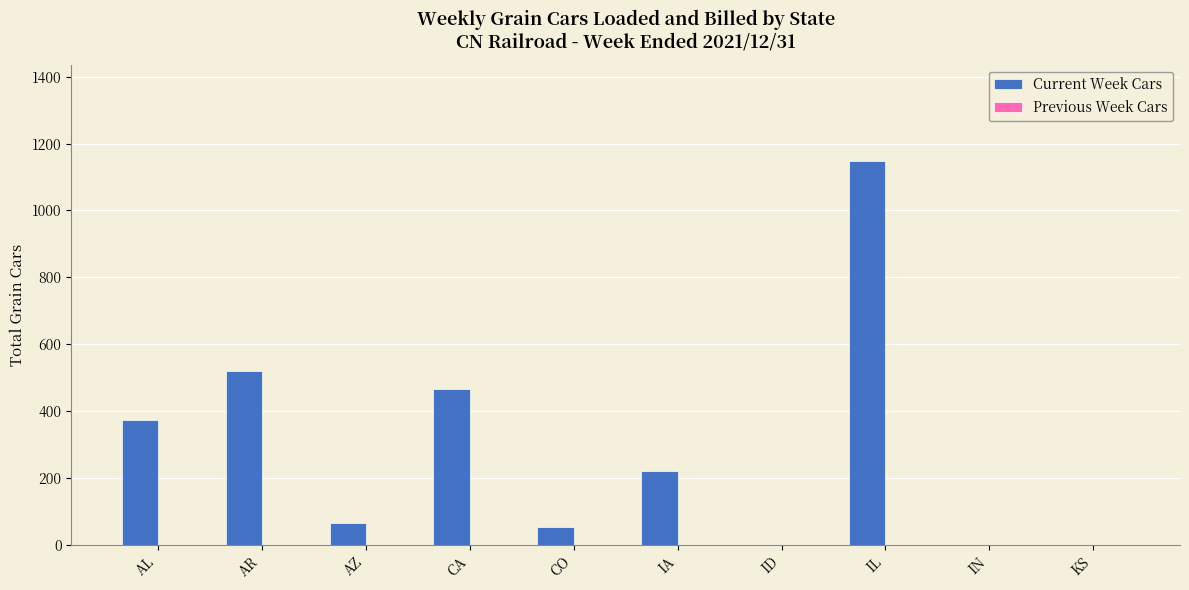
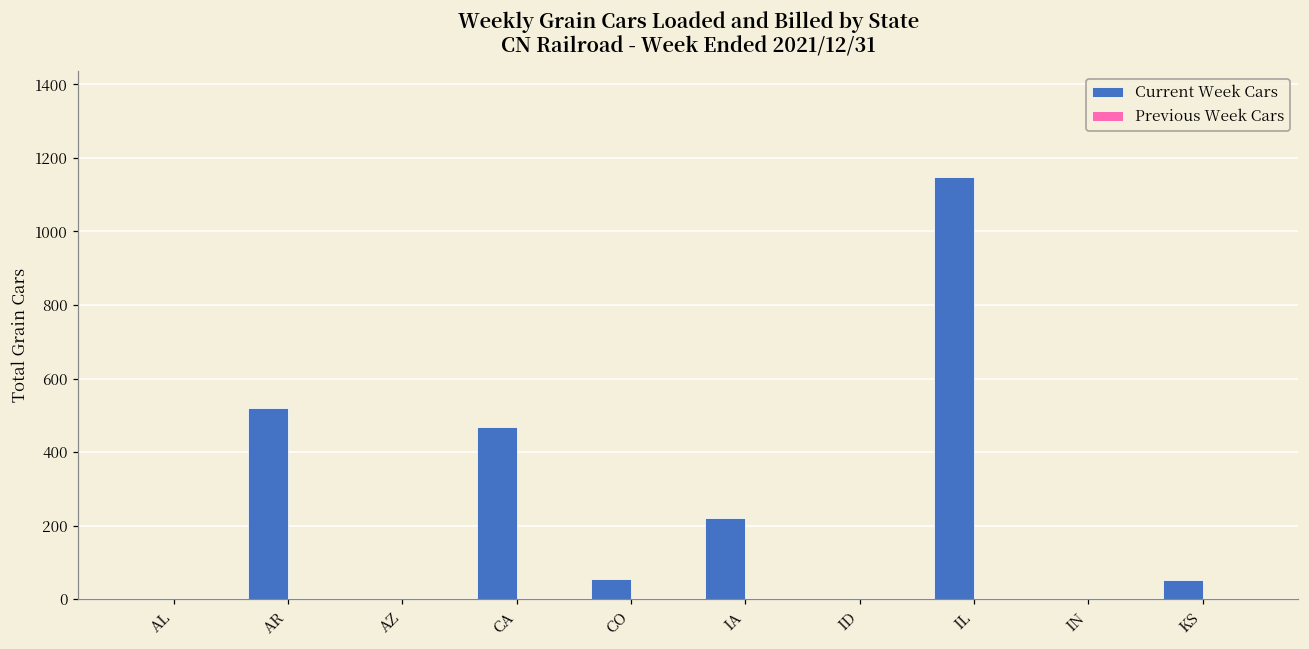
Current Week Cars, AL: 370 -> 0
Current Week Cars, AZ: 70 -> 0
Current Week Cars, KS: 0 -> 50
